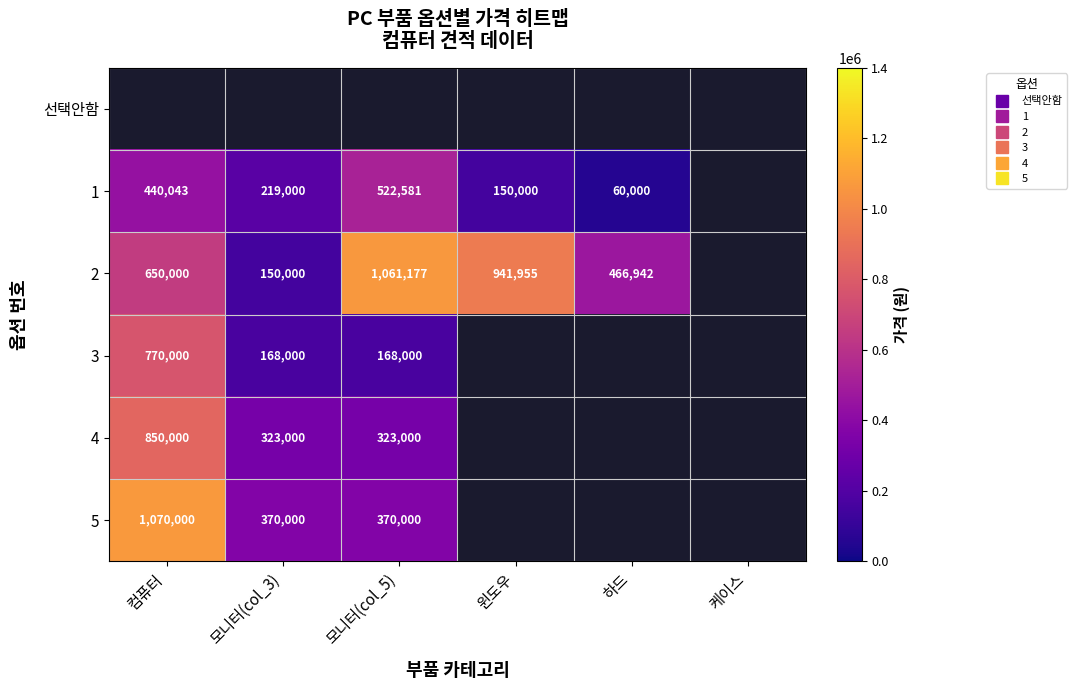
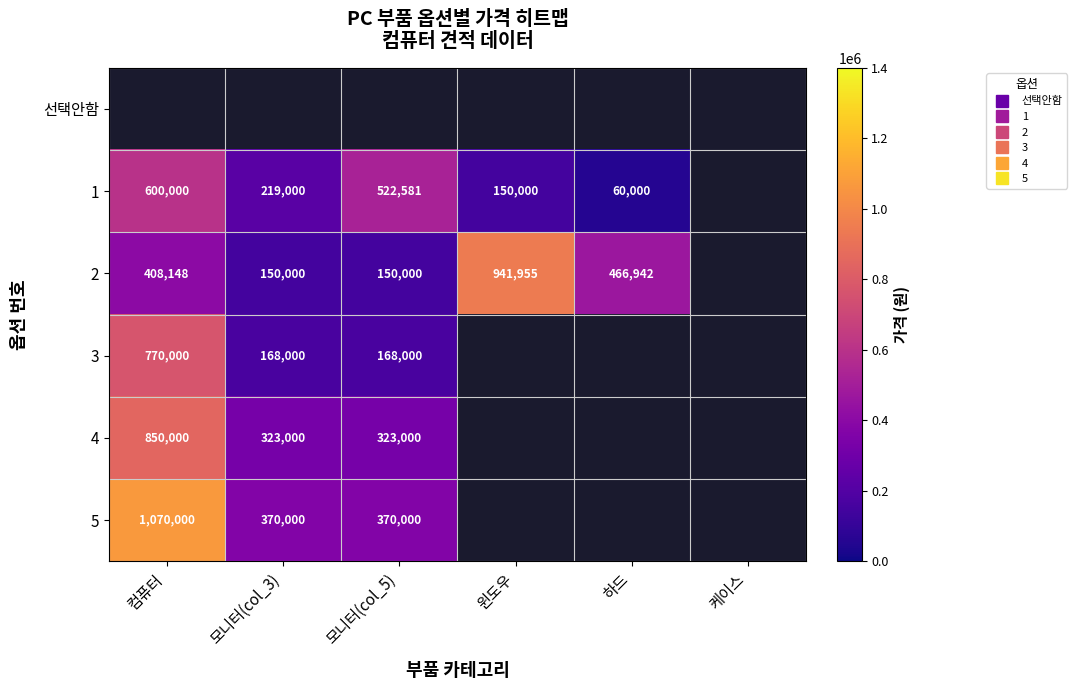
1, 컴퓨터: 440,043 -> 600,000
2, 컴퓨터: 650,000 -> 408,148
2, 모니터(col_5): 1,061,177 -> 150,000
